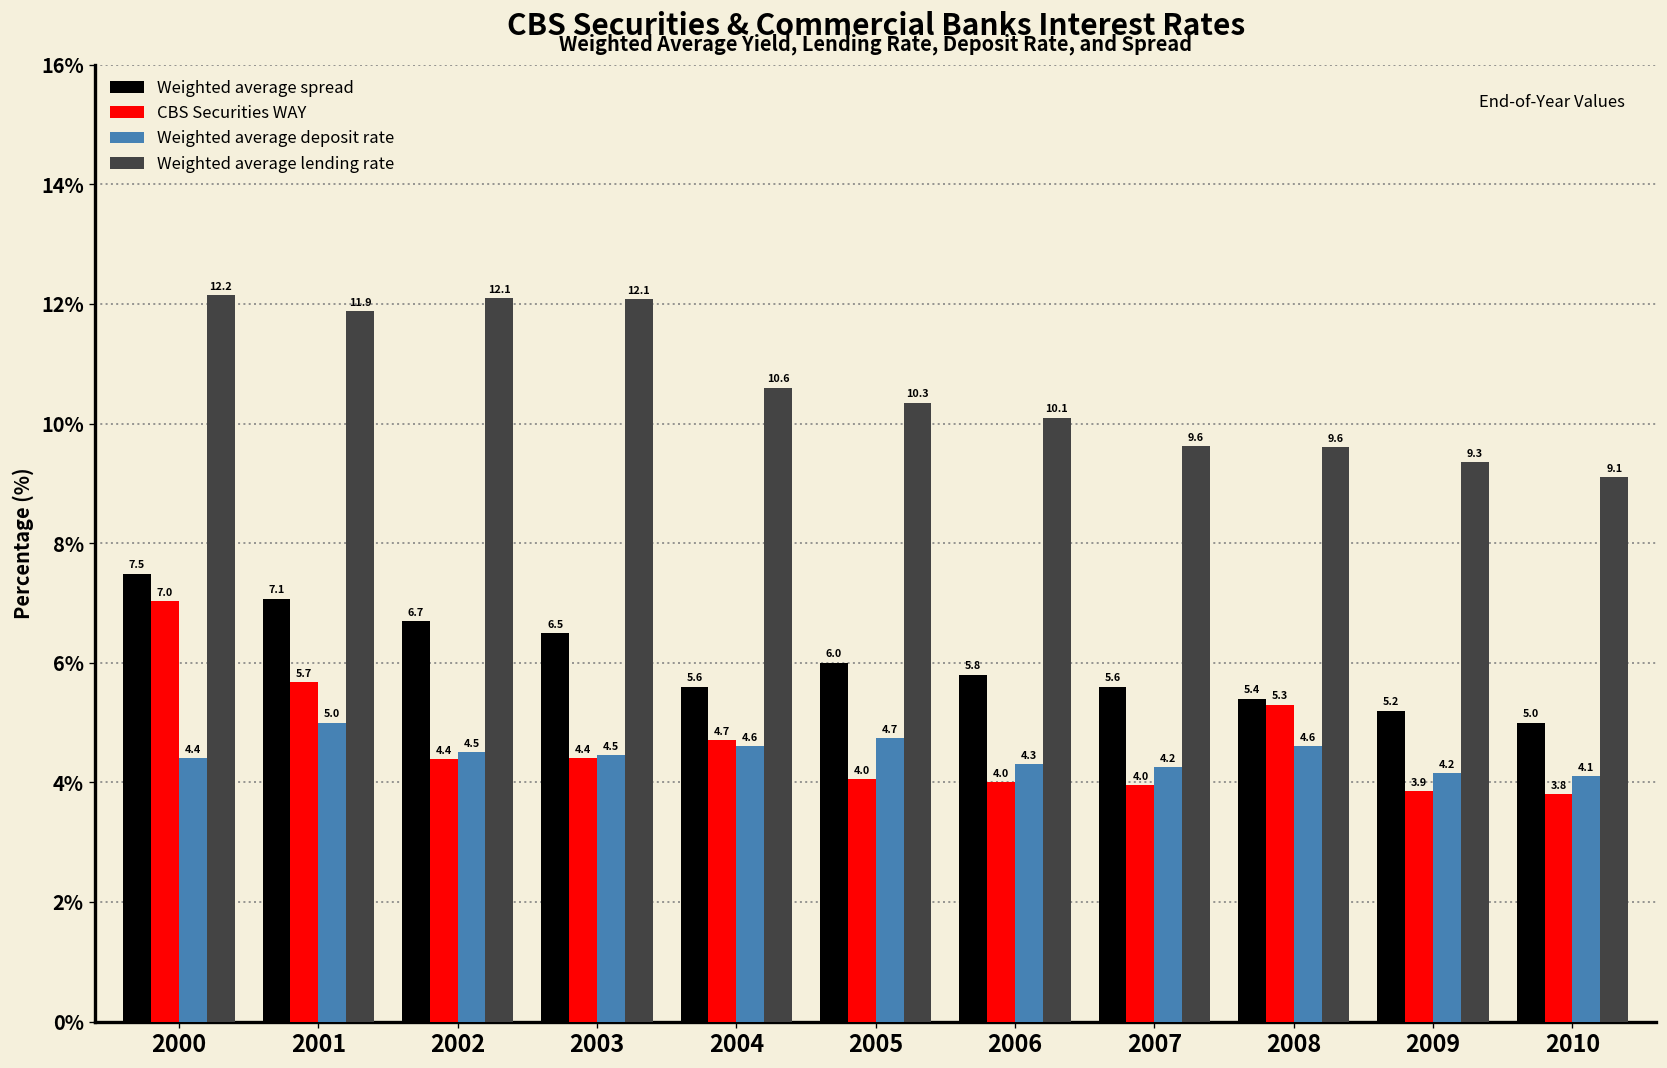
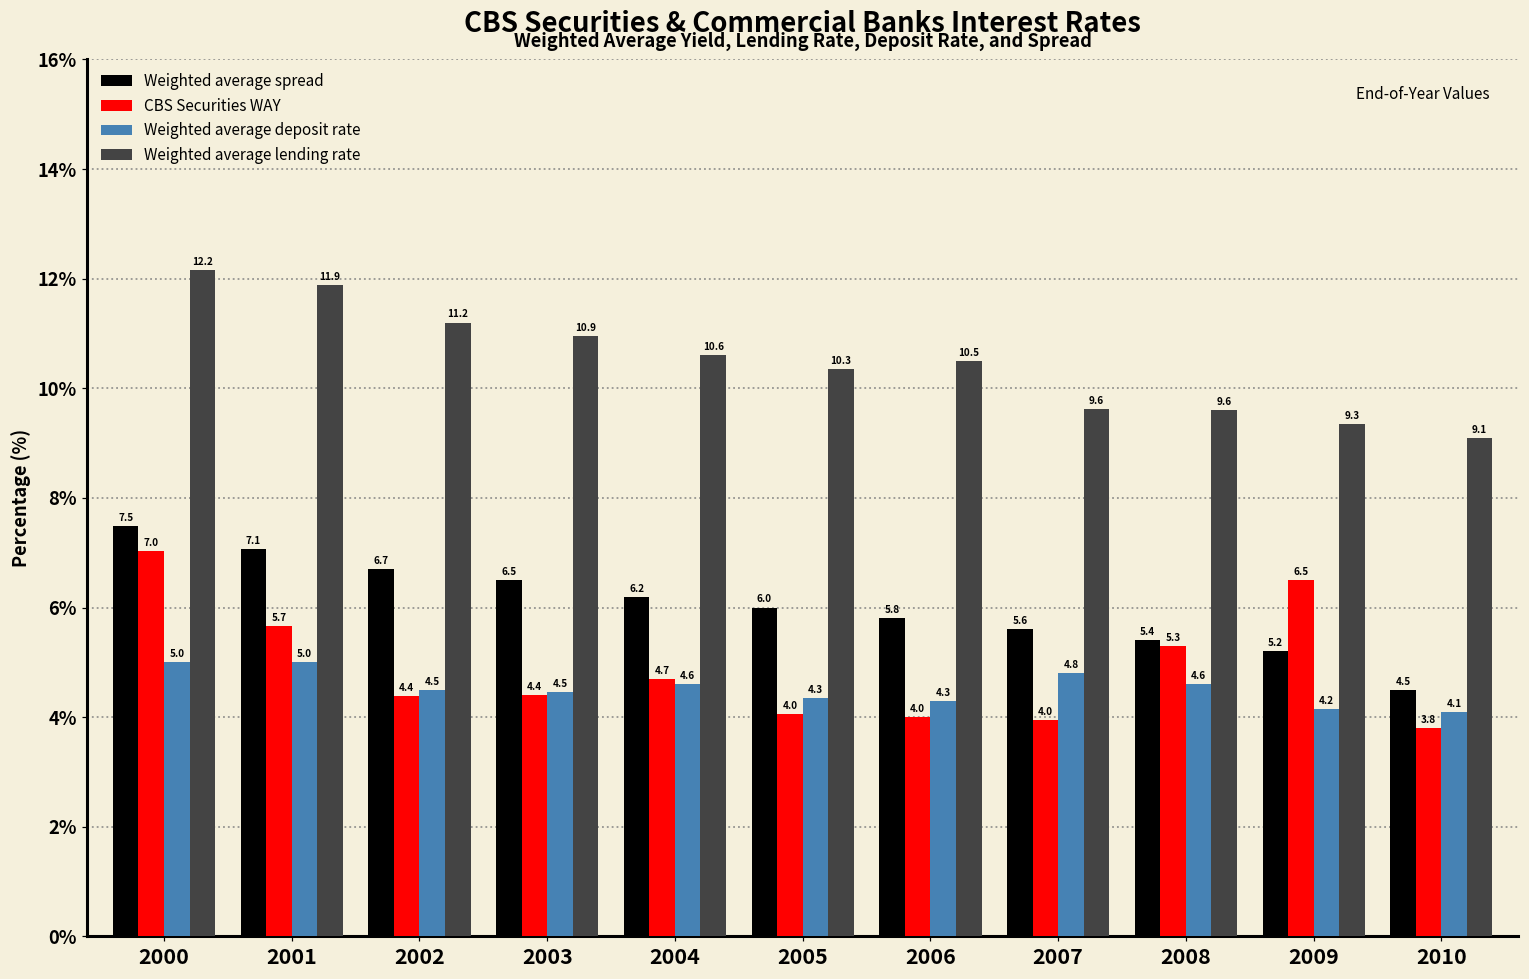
Weighted average deposit rate, 2000: 4.4 -> 5.0
Weighted average lending rate, 2002: 12.1 -> 11.2
Weighted average lending rate, 2003: 12.1 -> 10.9
Weighted average spread, 2004: 5.6 -> 6.2
Weighted average deposit rate, 2005: 4.7 -> 4.3
Weighted average lending rate, 2006: 10.1 -> 10.5
Weighted average deposit rate, 2007: 4.2 -> 4.8
CBS Securities WAY, 2009: 3.9 -> 6.5
Weighted average spread, 2010: 5.0 -> 4.5
